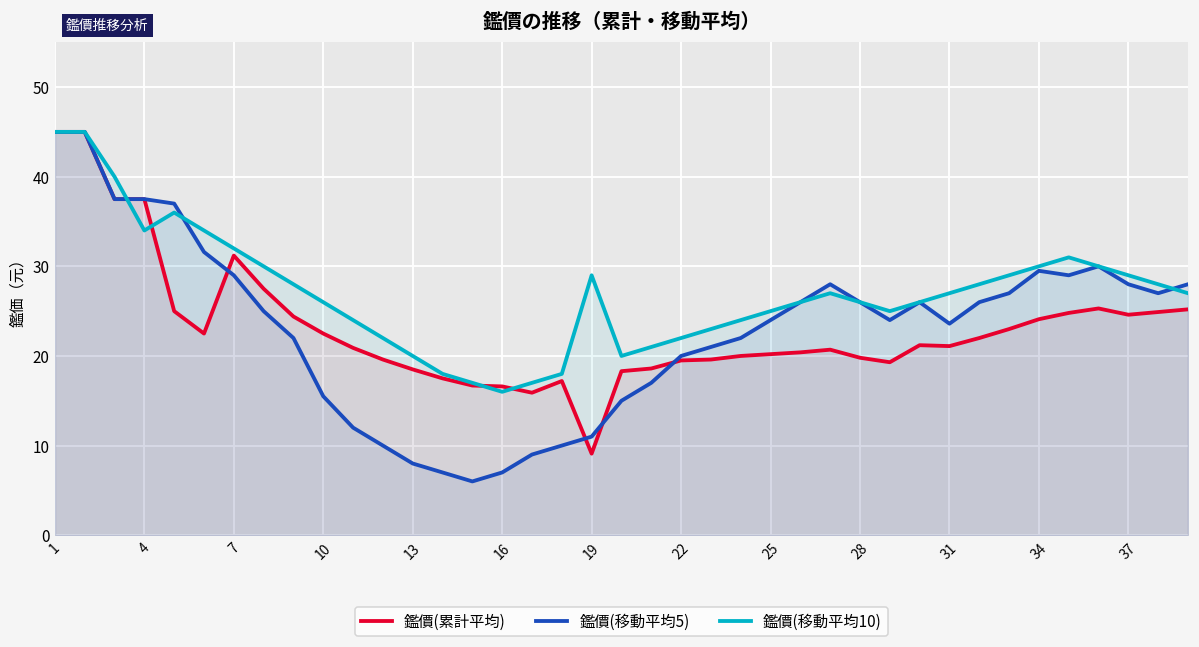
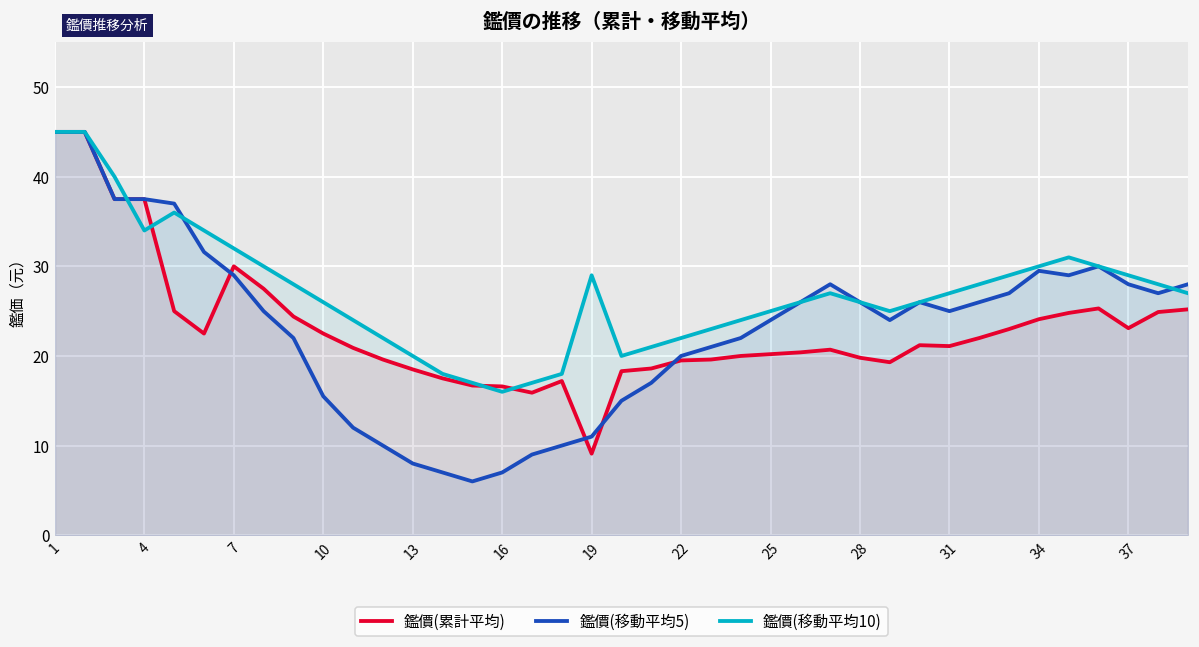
鑑價(累計平均), 7: 31 -> 30
鑑價(移動平均5), 31: 24 -> 25
鑑價(累計平均), 37: 25 -> 23
